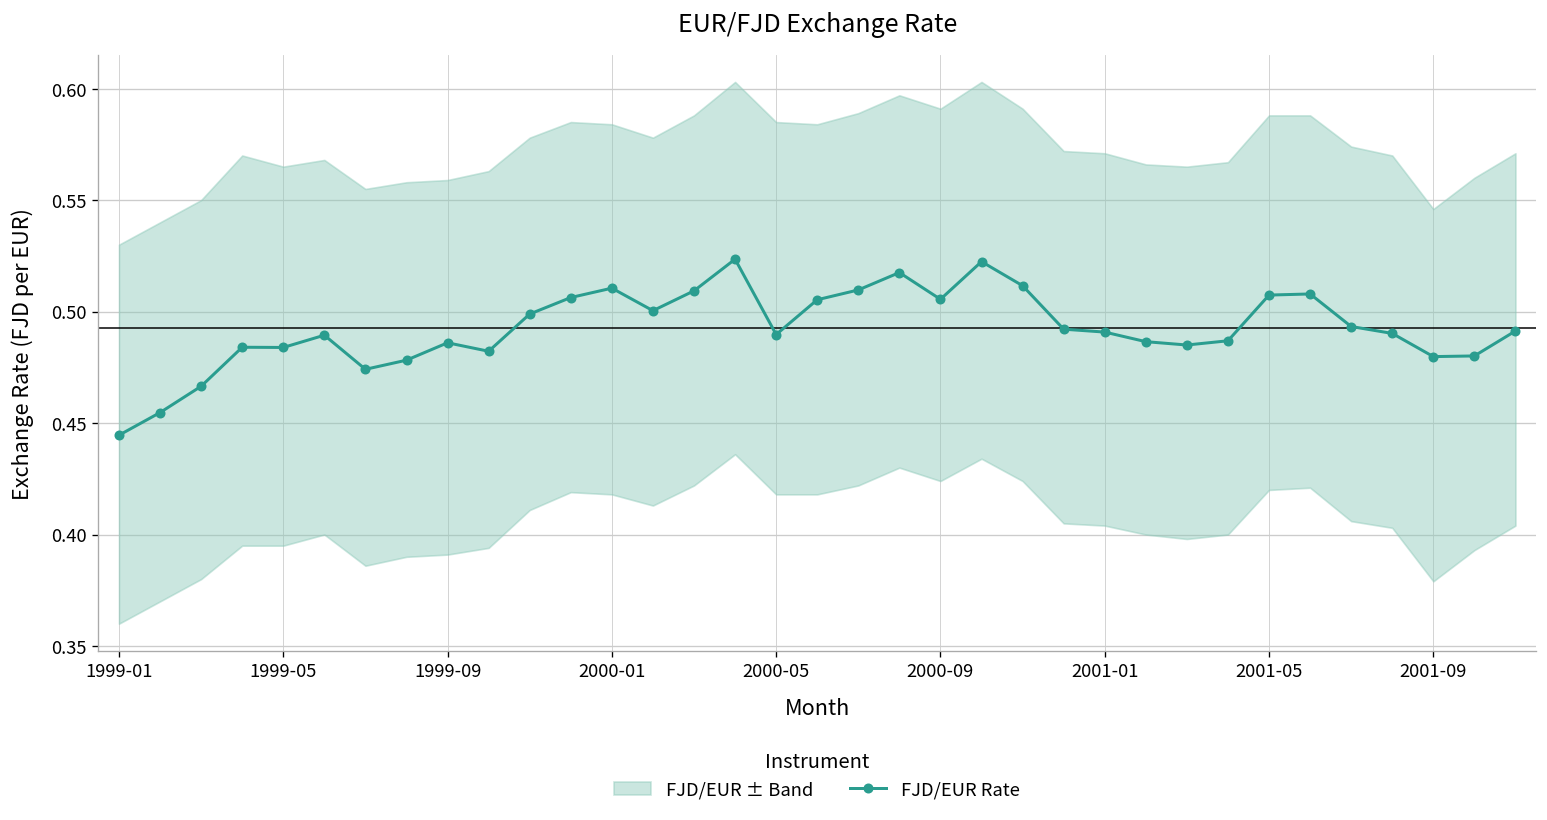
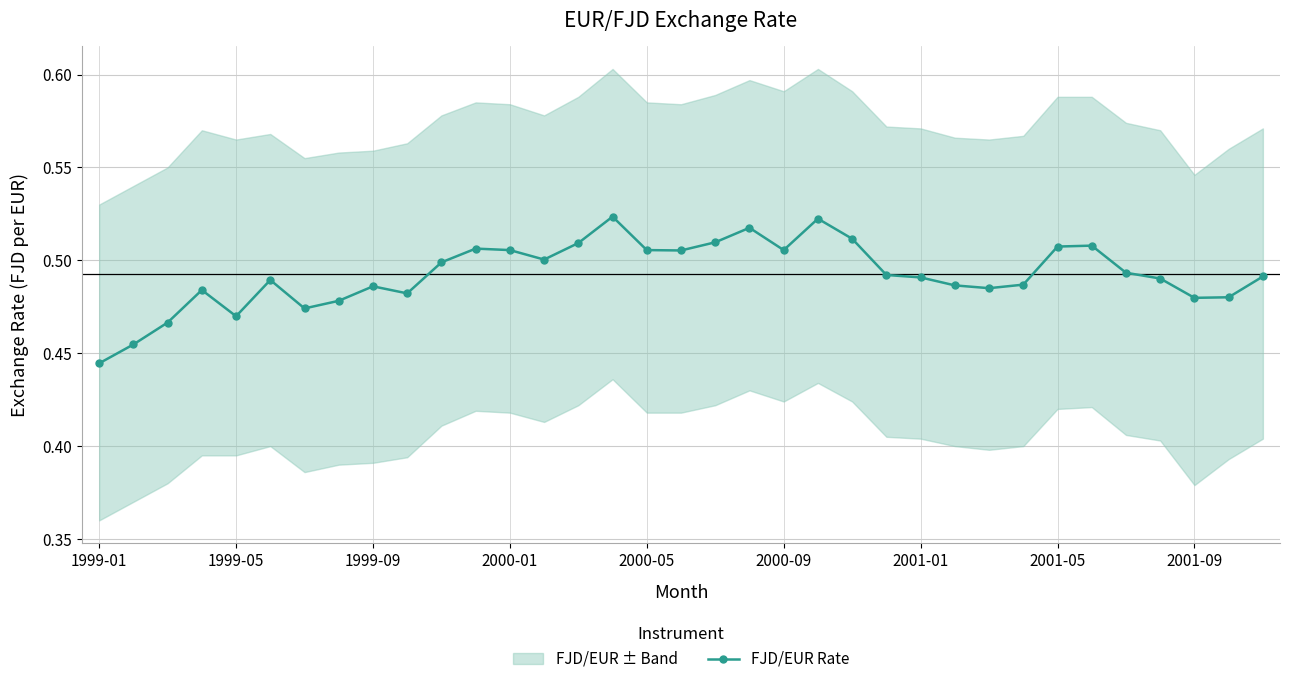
FJD/EUR Rate, 1999-05: 0.484 -> 0.470
FJD/EUR Rate, 2000-01: 0.511 -> 0.506
FJD/EUR Rate, 2000-05: 0.490 -> 0.506
